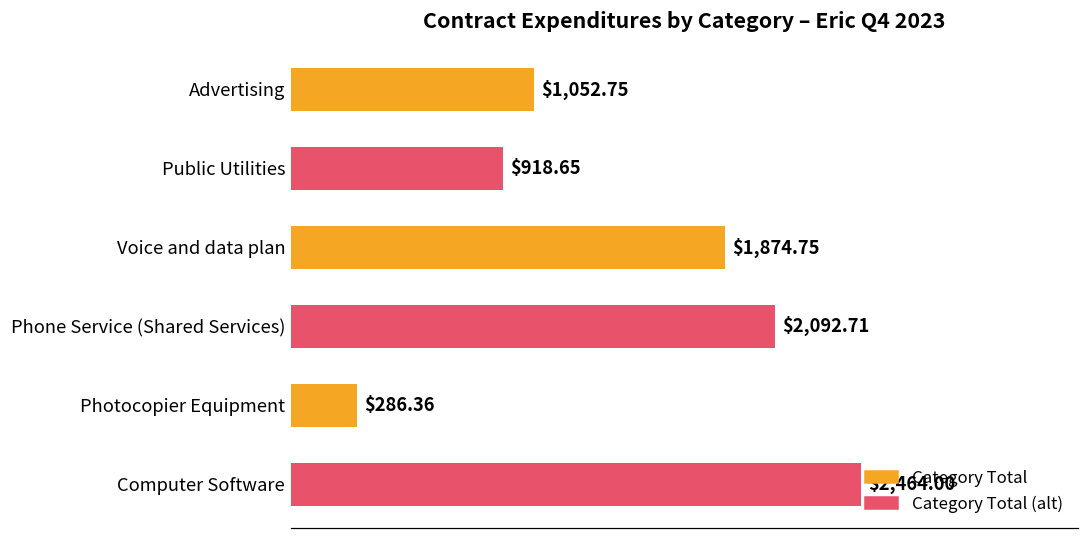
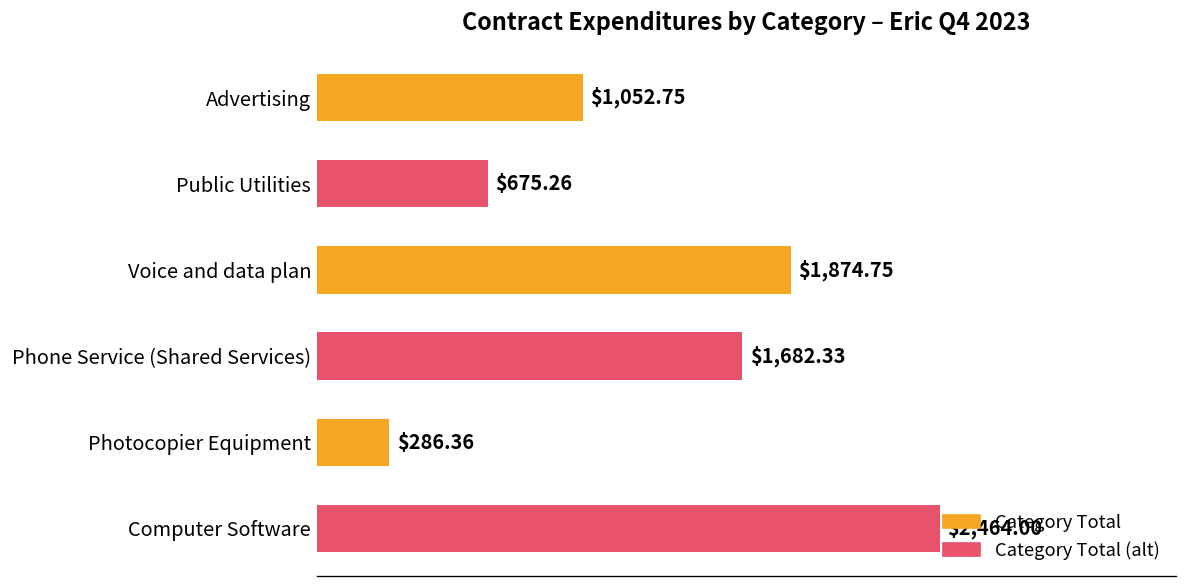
Public Utilities: $918.65 -> $675.26
Phone Service (Shared Services): $2,092.71 -> $1,682.33
